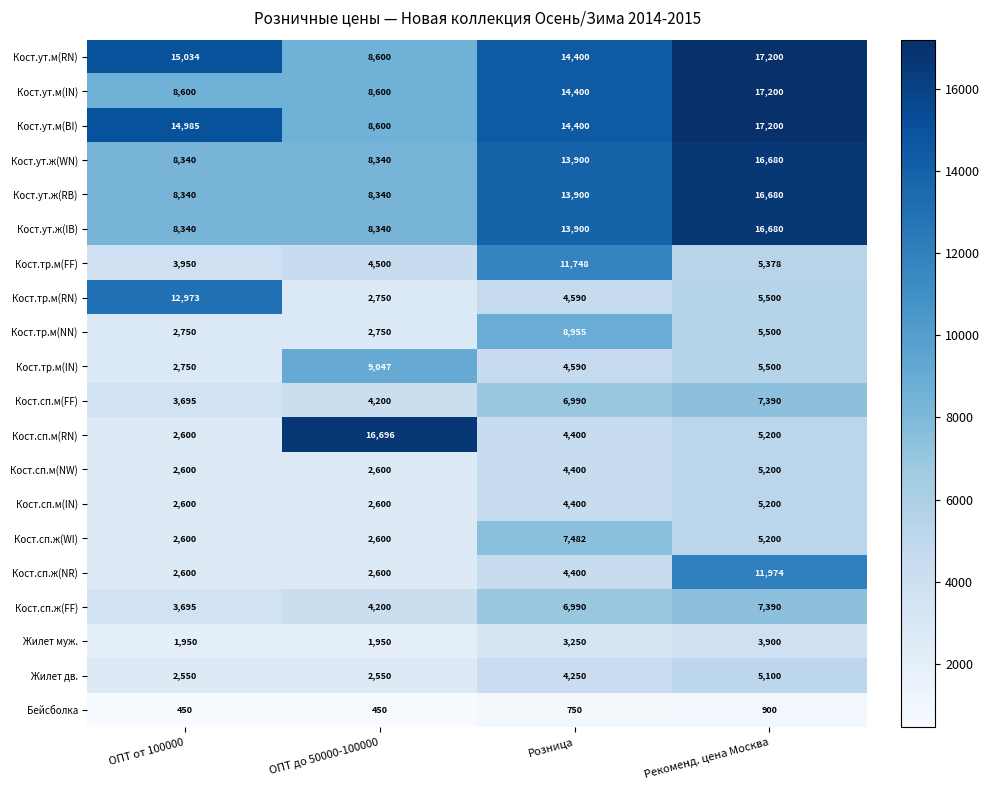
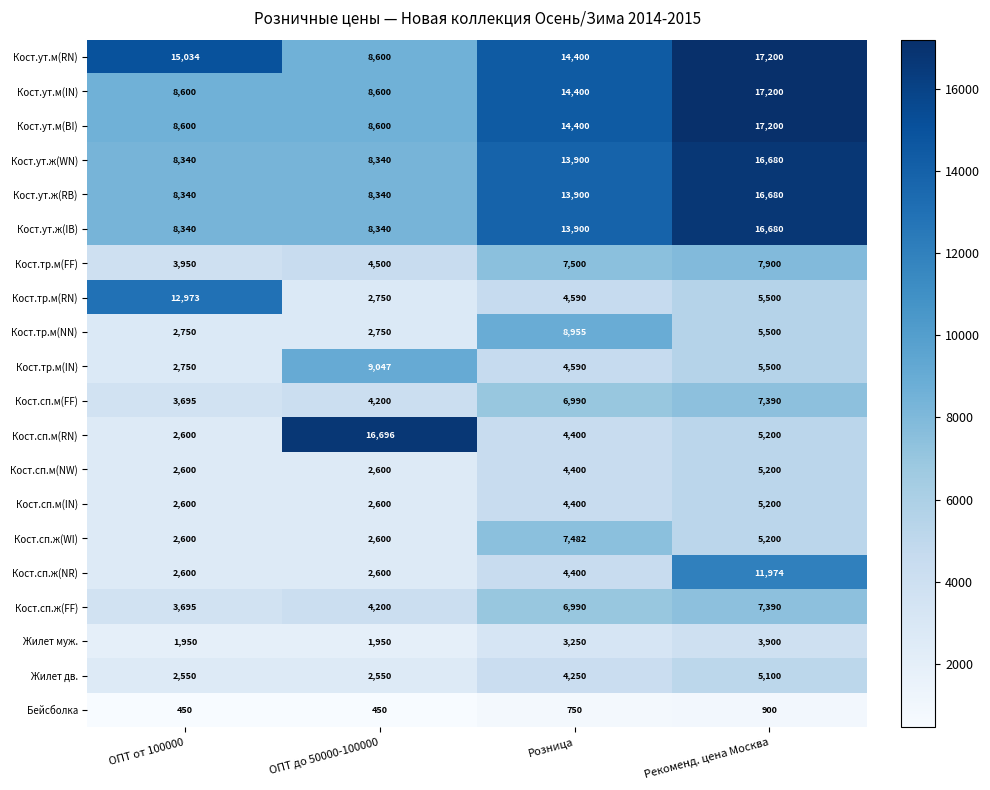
Кост.ут.м(BI), ОПТ от 100000: 14,985 -> 8,600
Кост.тр.м(FF), Розница: 11,748 -> 7,500
Кост.тр.м(FF), Рекоменд. цена Москва: 5,378 -> 7,900
